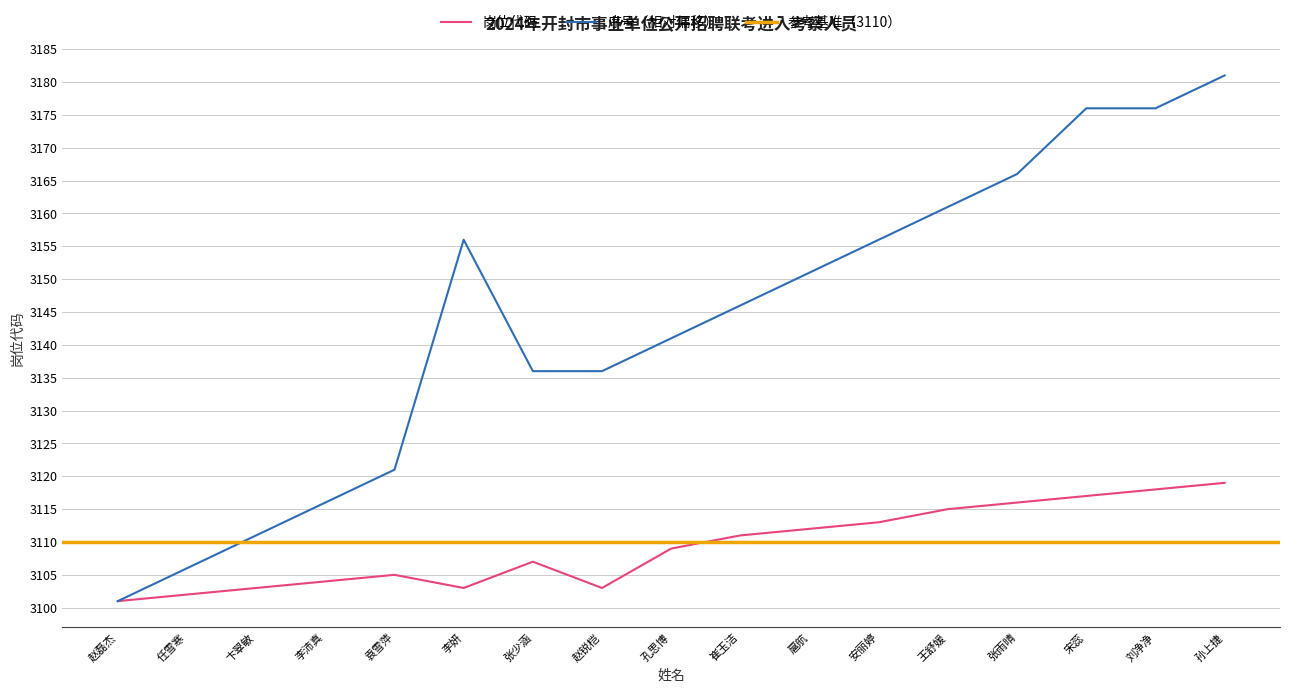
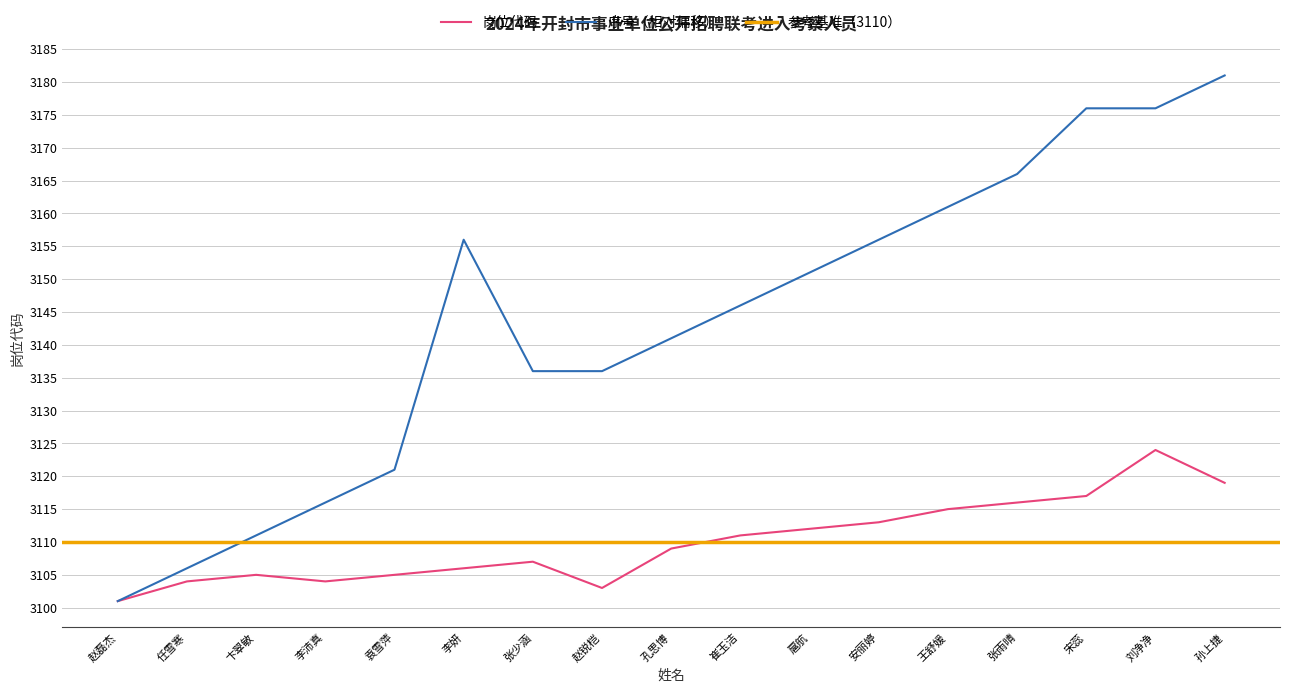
岗位代码, 任雪寒: 3102 -> 3104
岗位代码, 卞翠敏: 3103 -> 3105
岗位代码, 李妍: 3103 -> 3106
岗位代码, 刘净净: 3118 -> 3124
